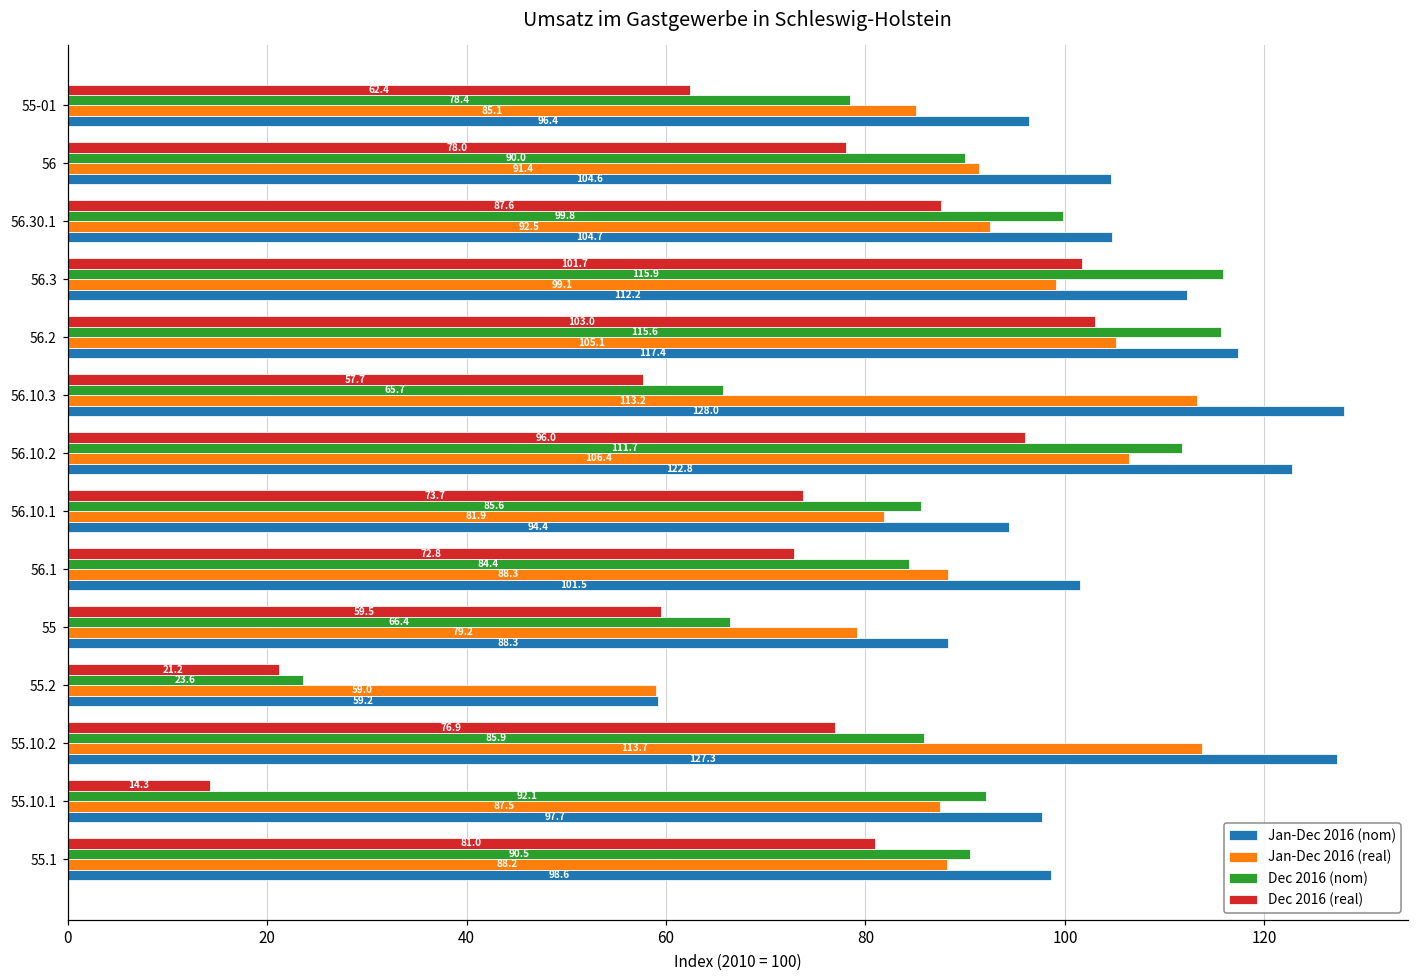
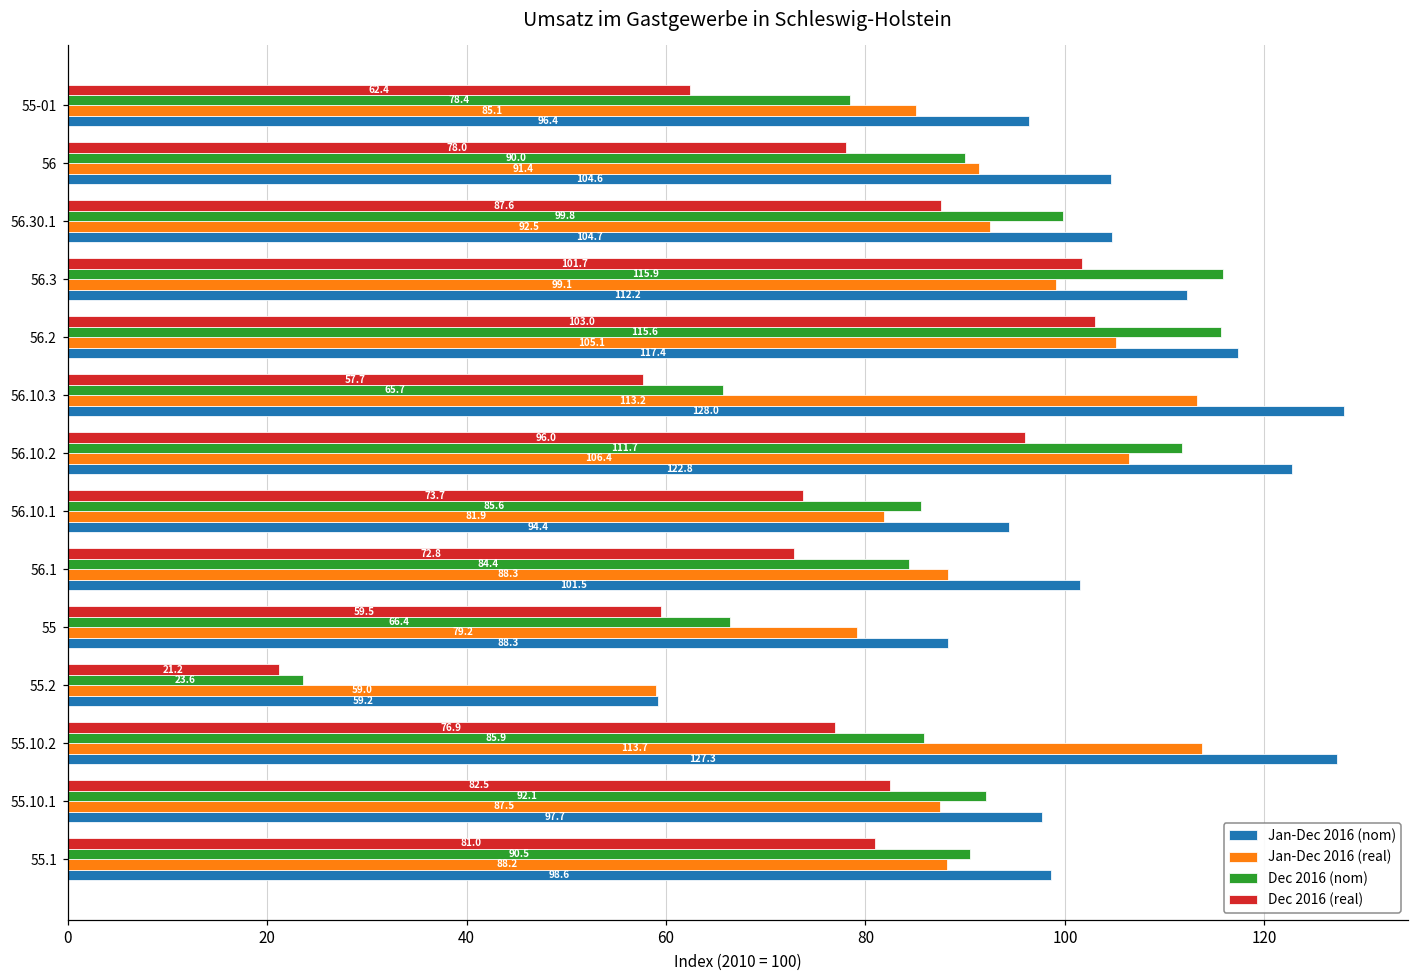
Dec 2016 (real), 55.10.1: 14.3 -> 82.5
